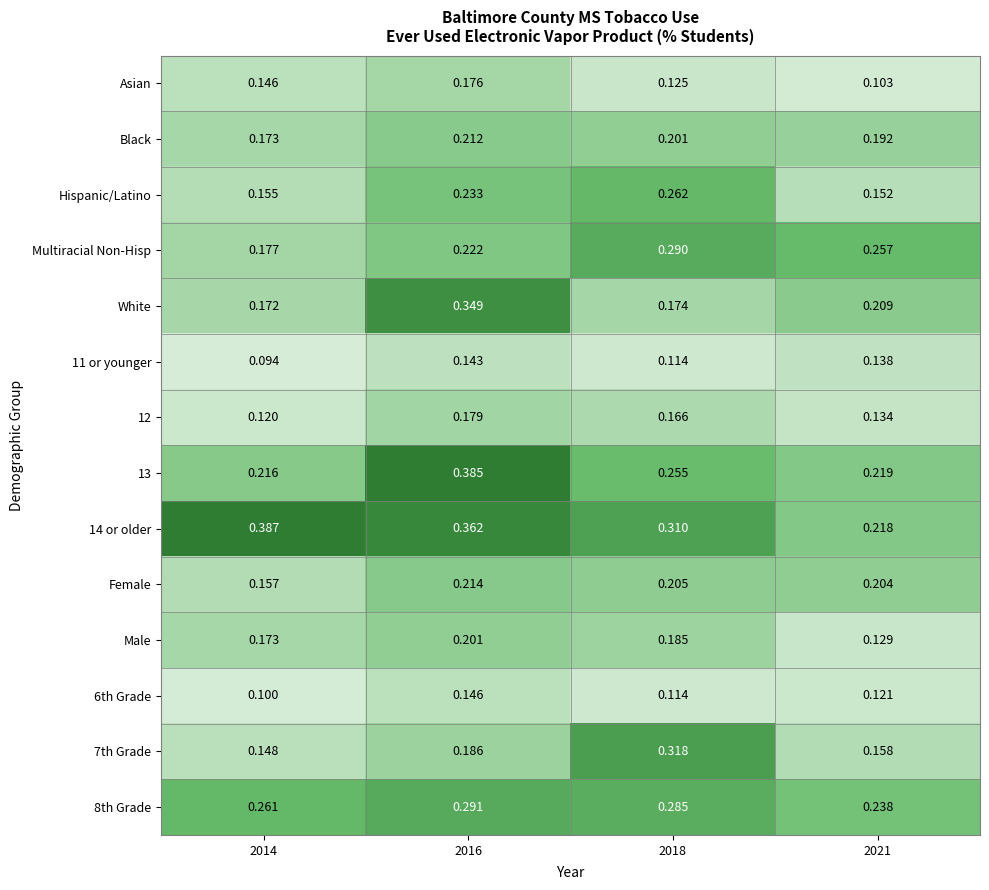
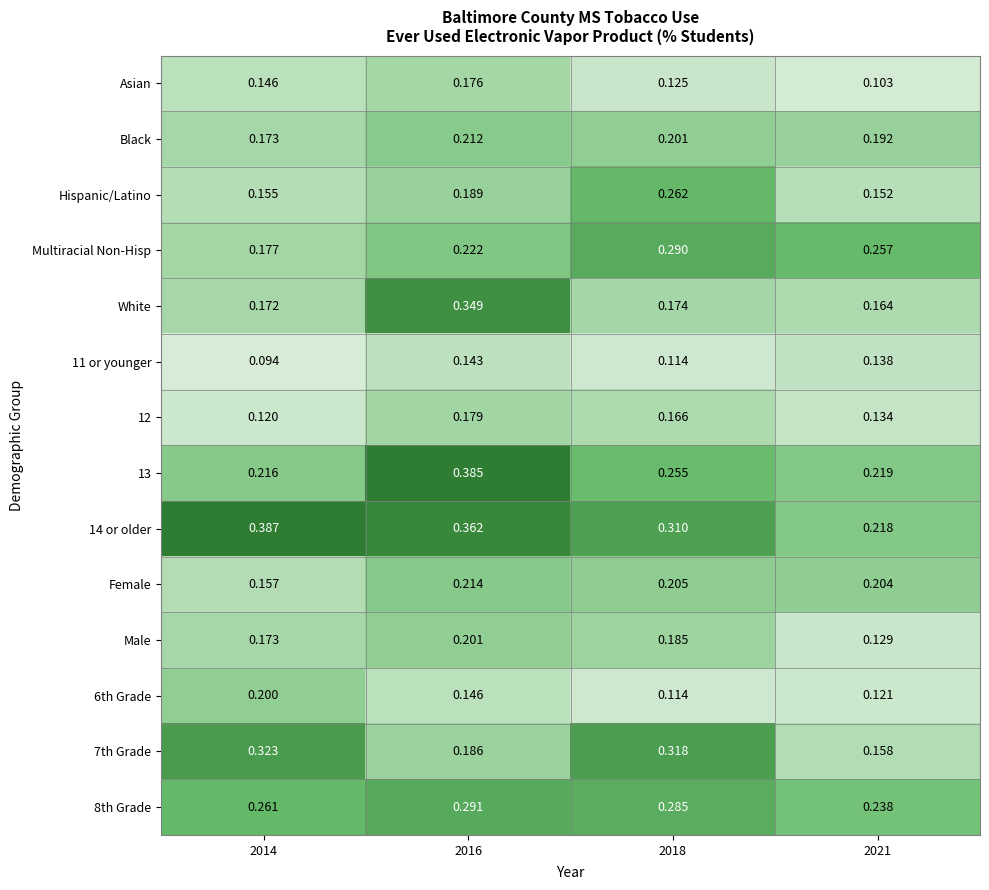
Hispanic/Latino, 2016: 0.233 -> 0.189
White, 2021: 0.209 -> 0.164
6th Grade, 2014: 0.100 -> 0.200
7th Grade, 2014: 0.148 -> 0.323
